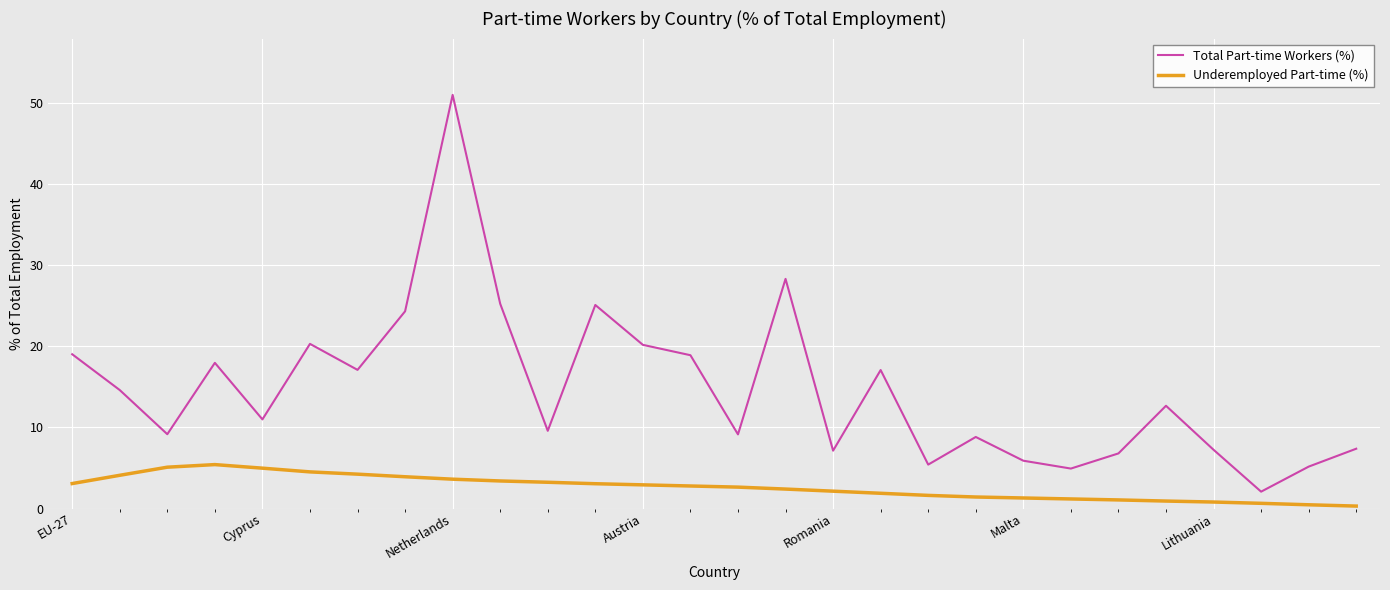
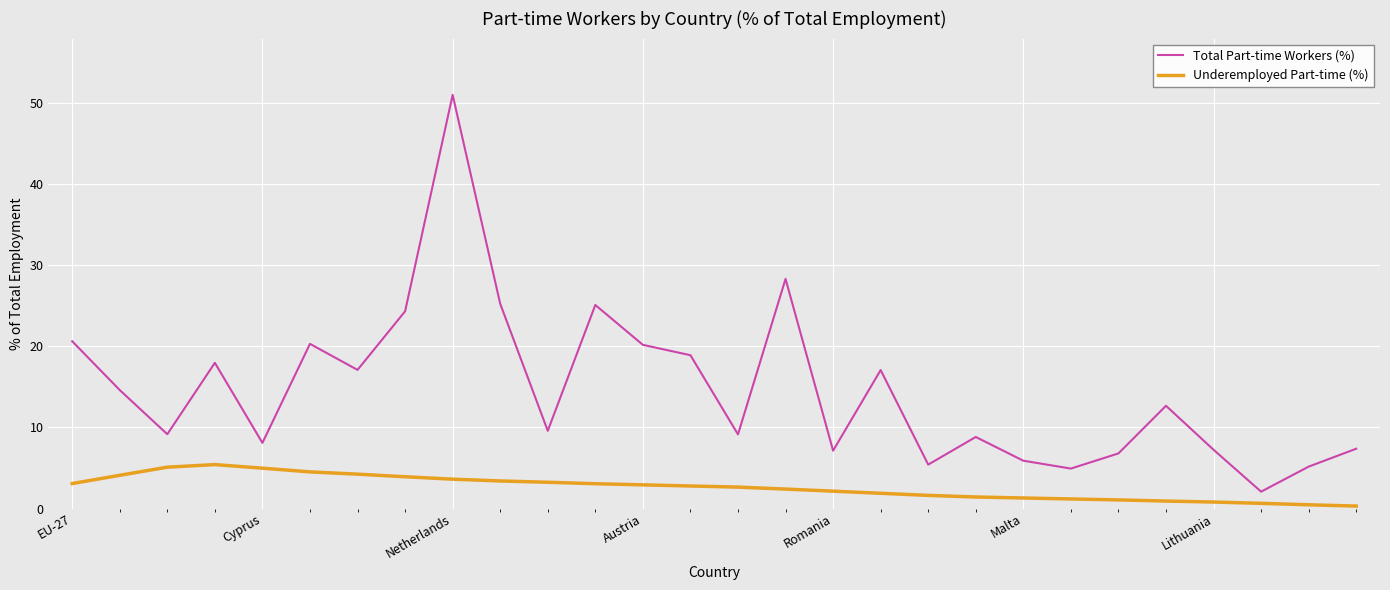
Total Part-time Workers (%), EU-27: 19 -> 21
Total Part-time Workers (%), Cyprus: 11 -> 8
